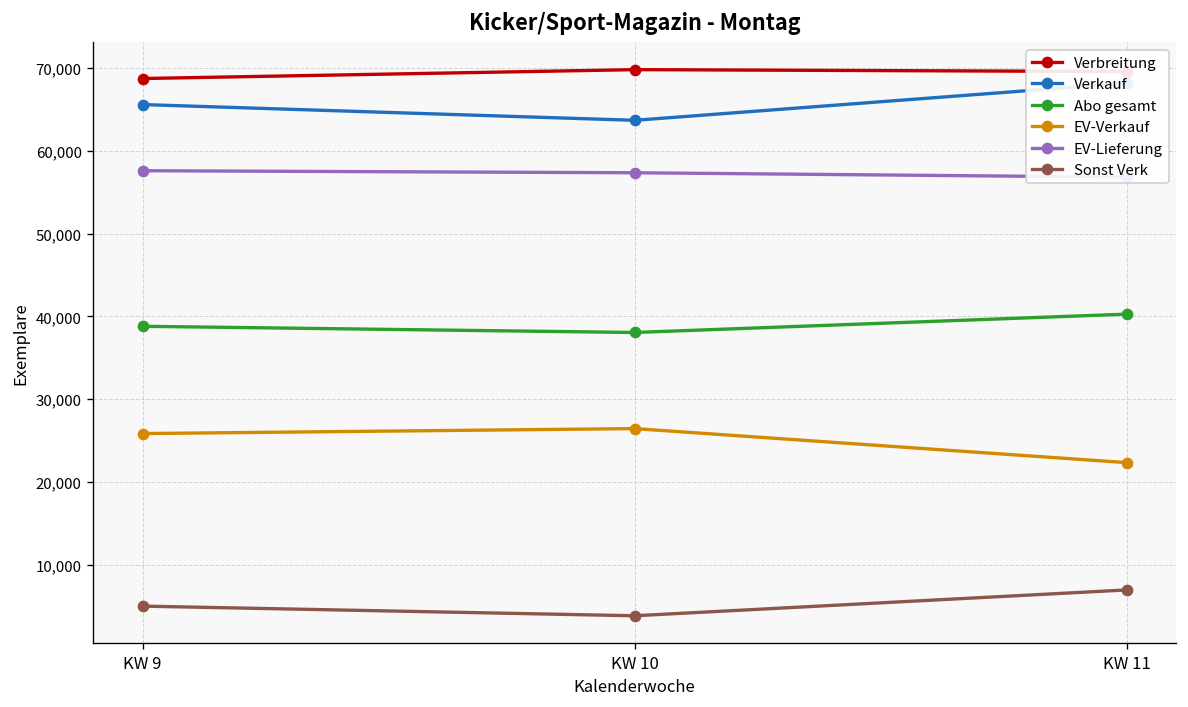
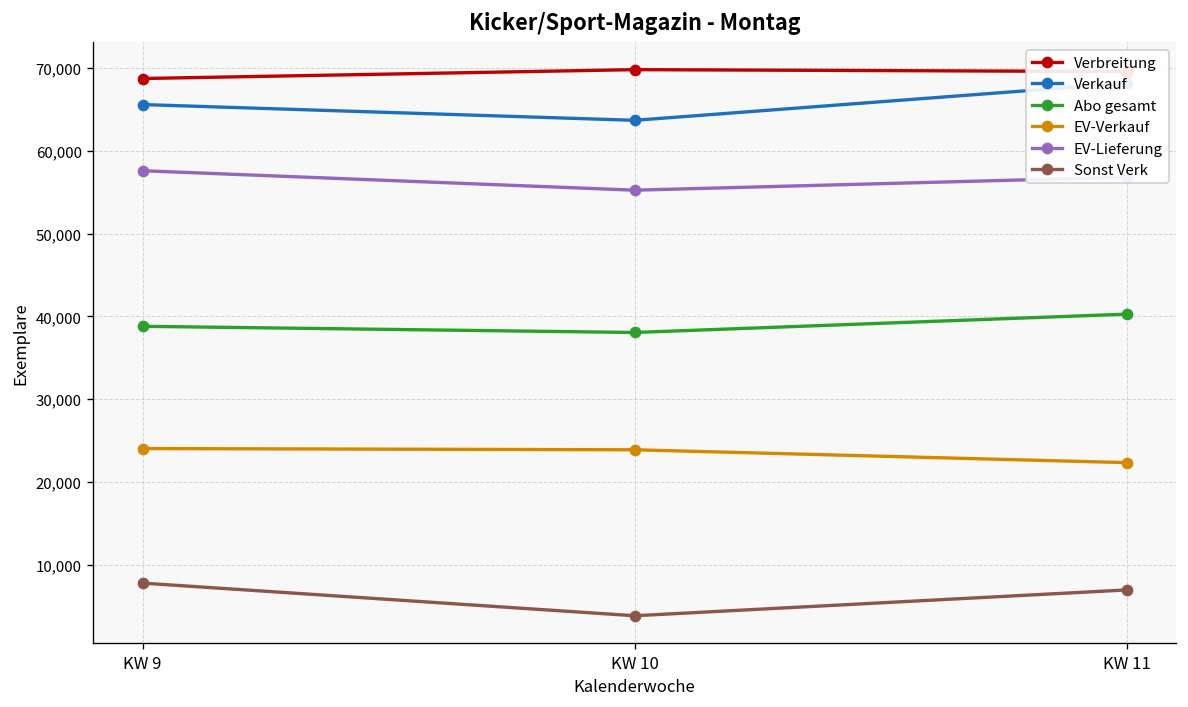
EV-Verkauf, KW 9: 26,000 -> 24,000
Sonst Verk, KW 9: 5,000 -> 8,000
EV-Verkauf, KW 10: 26,000 -> 24,000
EV-Lieferung, KW 10: 57,000 -> 55,000
